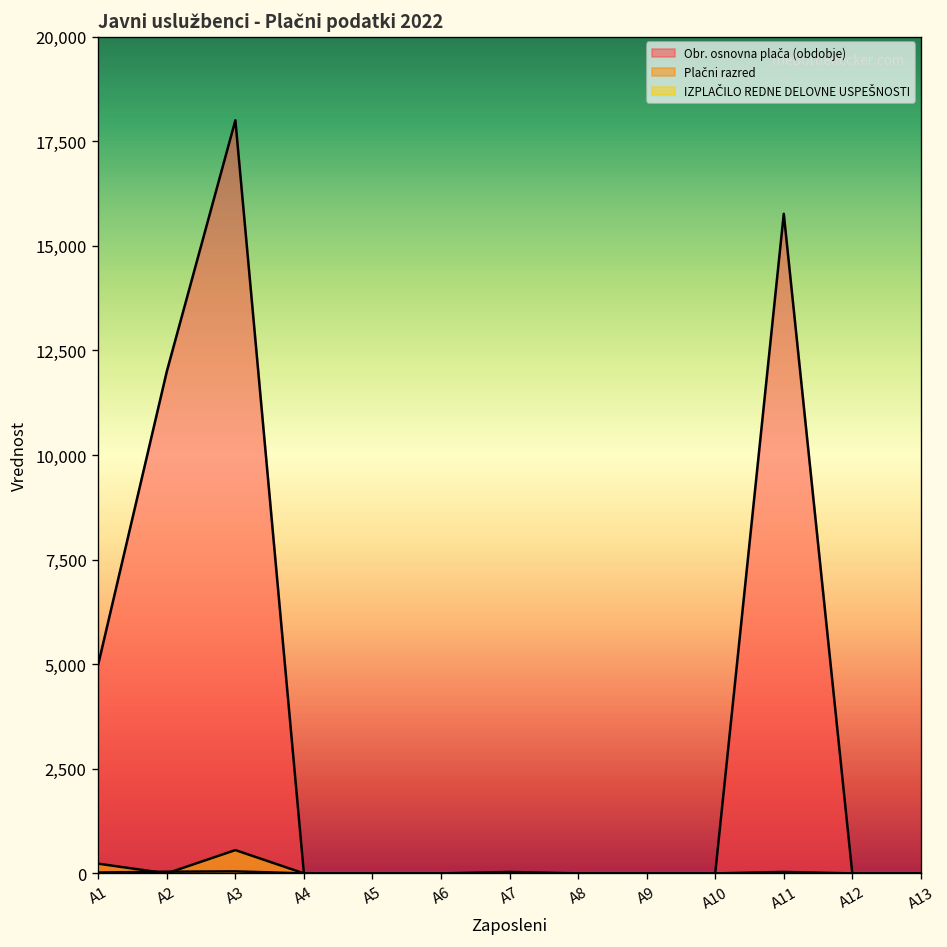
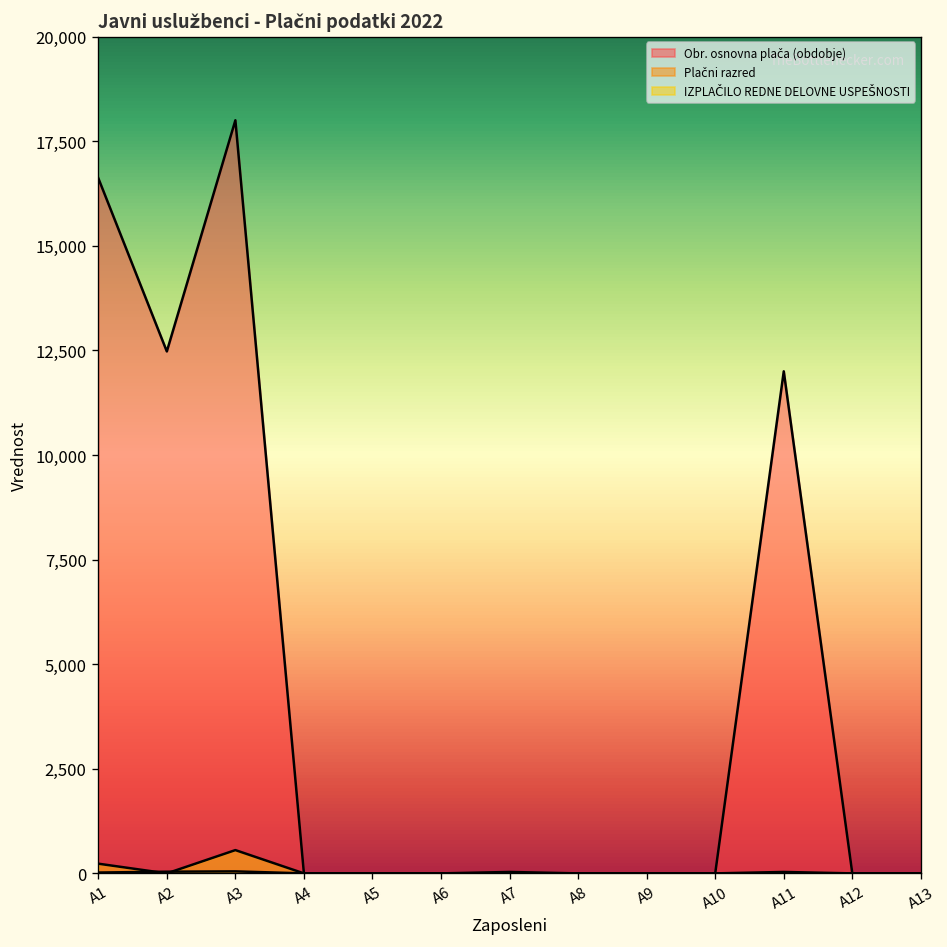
Obr. osnovna plača (obdobje), A1: 5,000 -> 16,600
Obr. osnovna plača (obdobje), A2: 12,000 -> 12,500
Obr. osnovna plača (obdobje), A11: 15,800 -> 12,000
